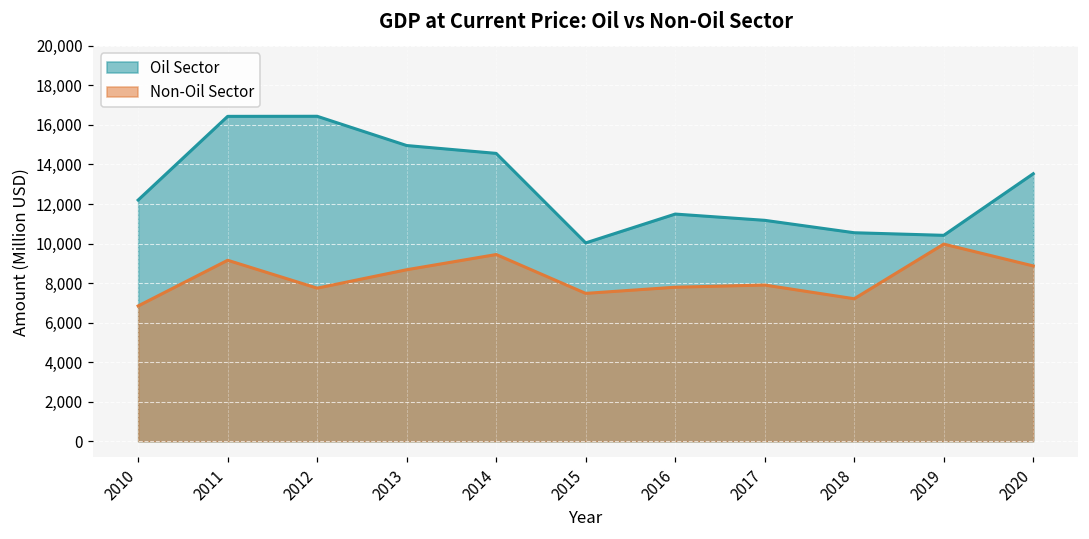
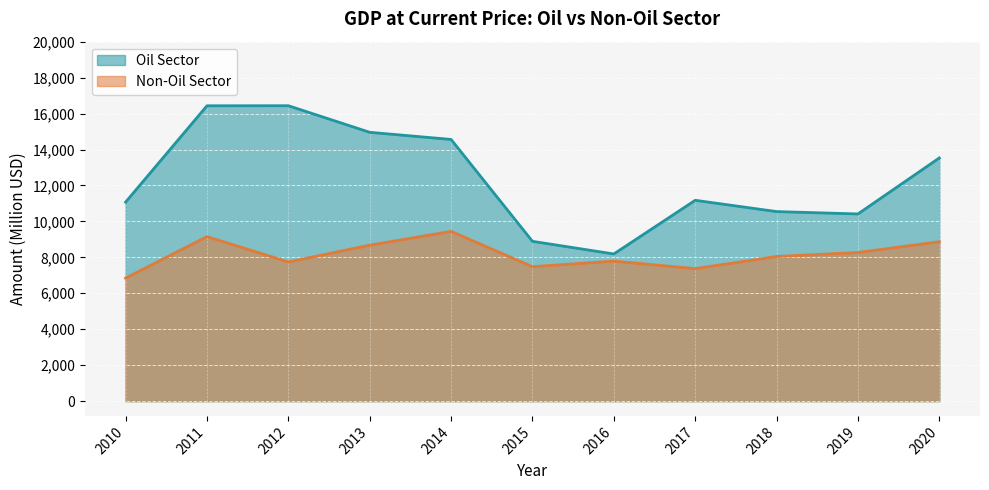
Oil Sector, 2010: 12,200 -> 11,100
Oil Sector, 2015: 10,000 -> 8,900
Oil Sector, 2016: 11,500 -> 8,200
Non-Oil Sector, 2017: 7,900 -> 7,400
Non-Oil Sector, 2018: 7,200 -> 8,000
Non-Oil Sector, 2019: 10,000 -> 8,300
